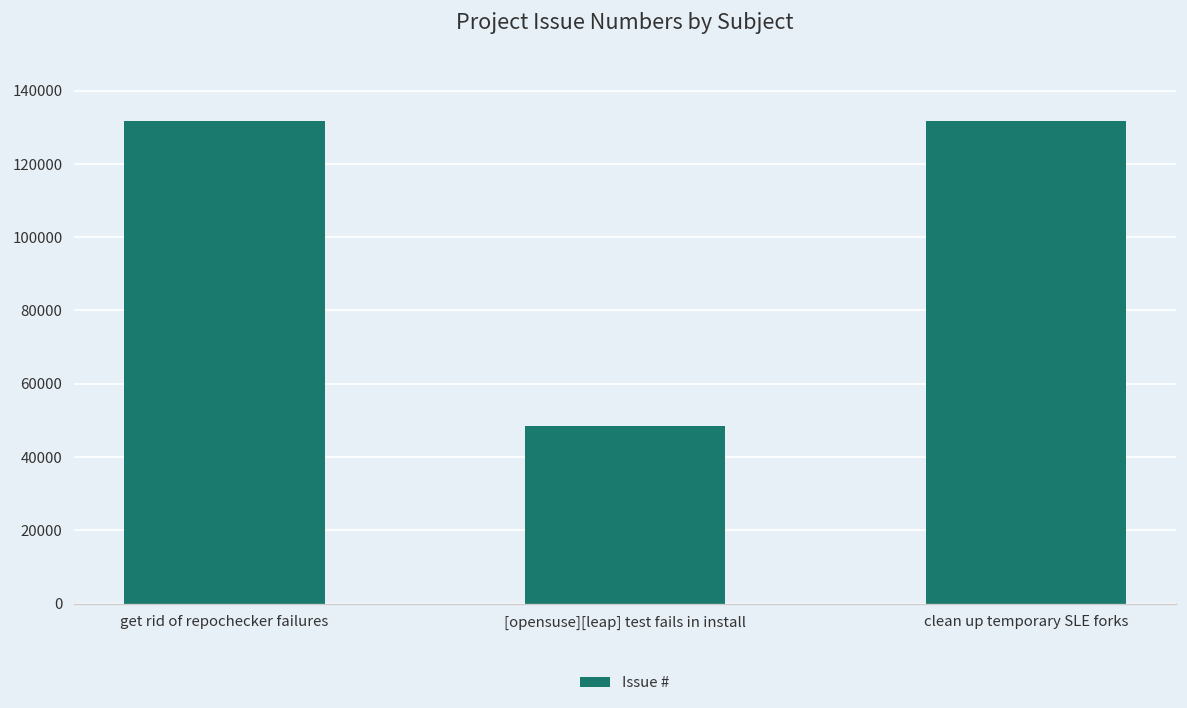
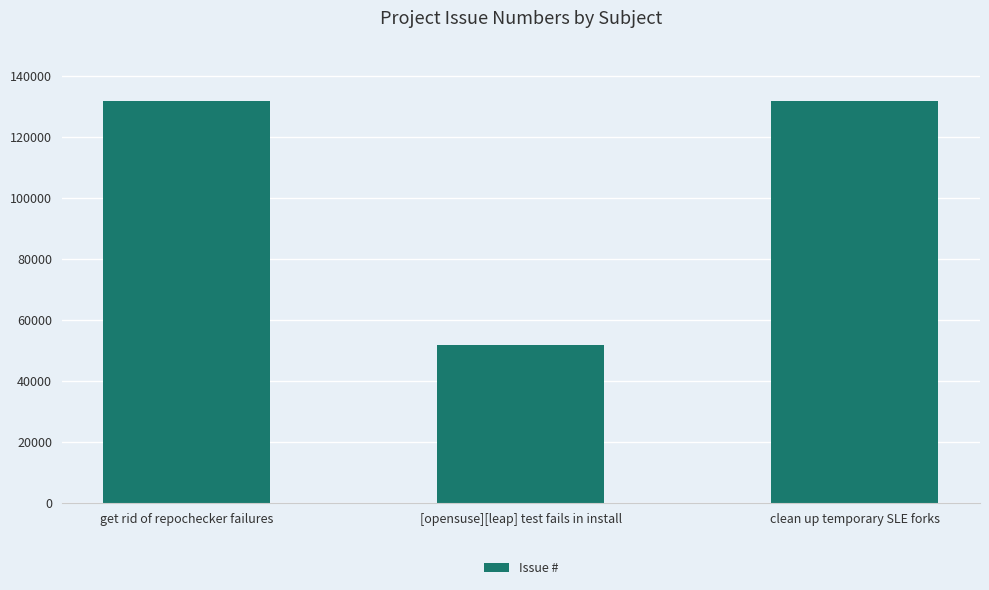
[opensuse][leap] test fails in install: 48000 -> 52000
